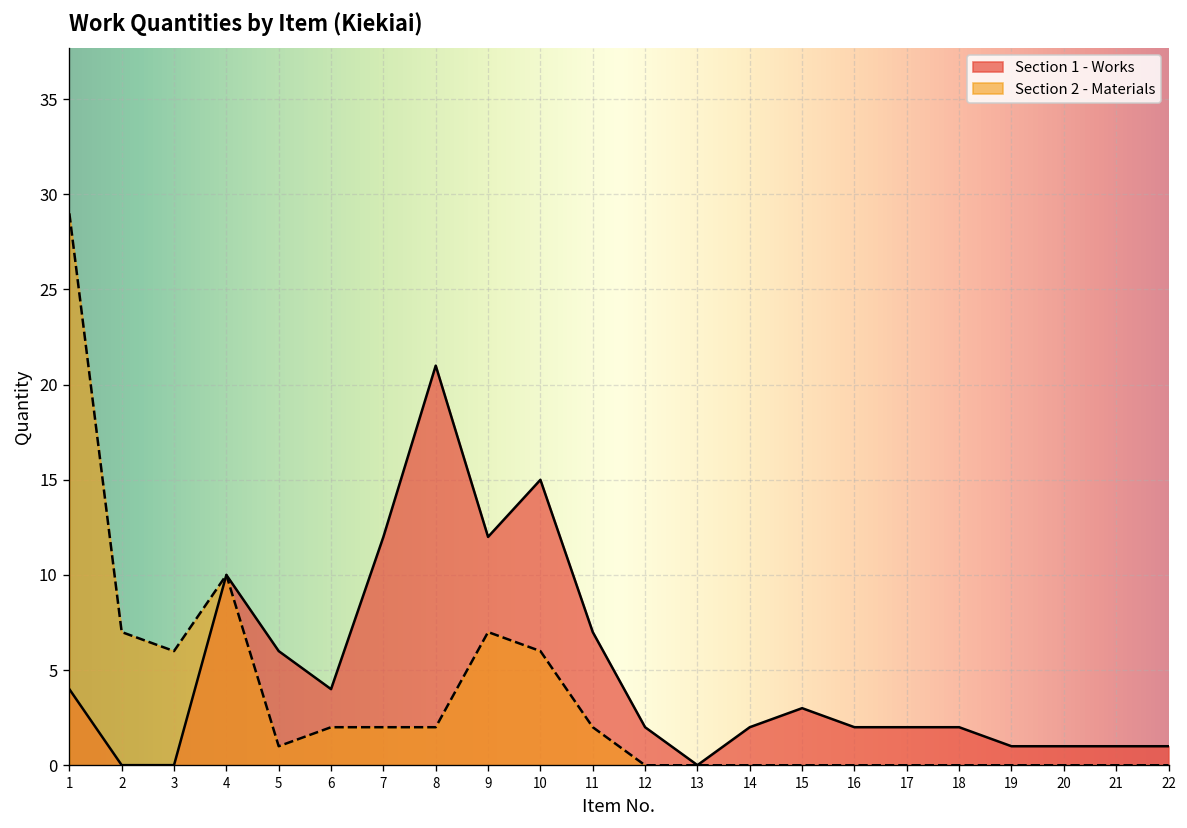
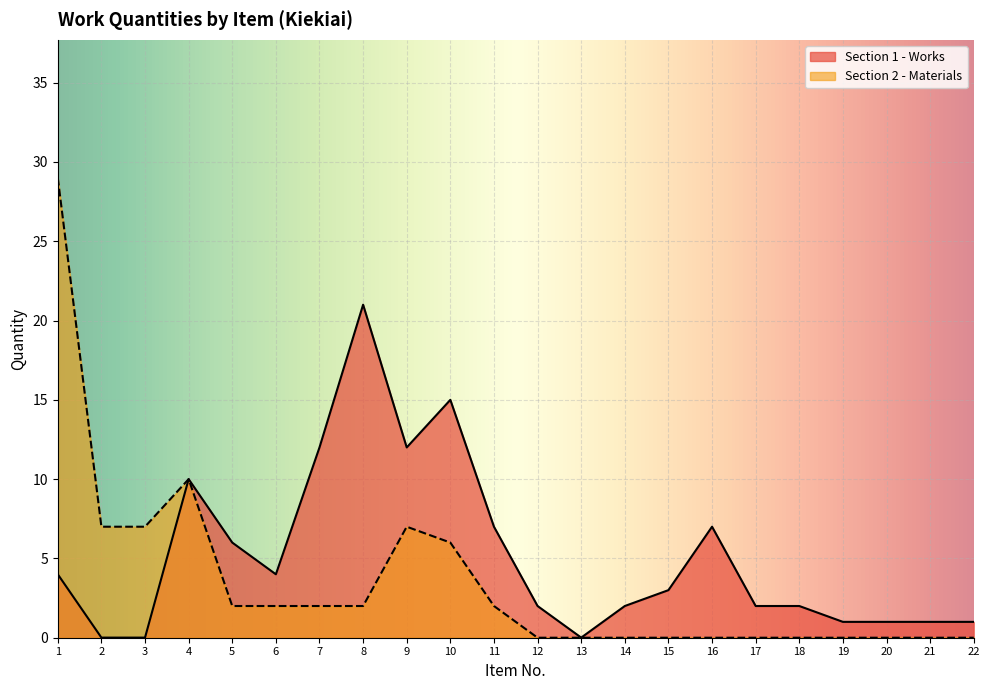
Section 2 - Materials, 3: 6 -> 7
Section 2 - Materials, 5: 1 -> 2
Section 1 - Works, 16: 2 -> 7
